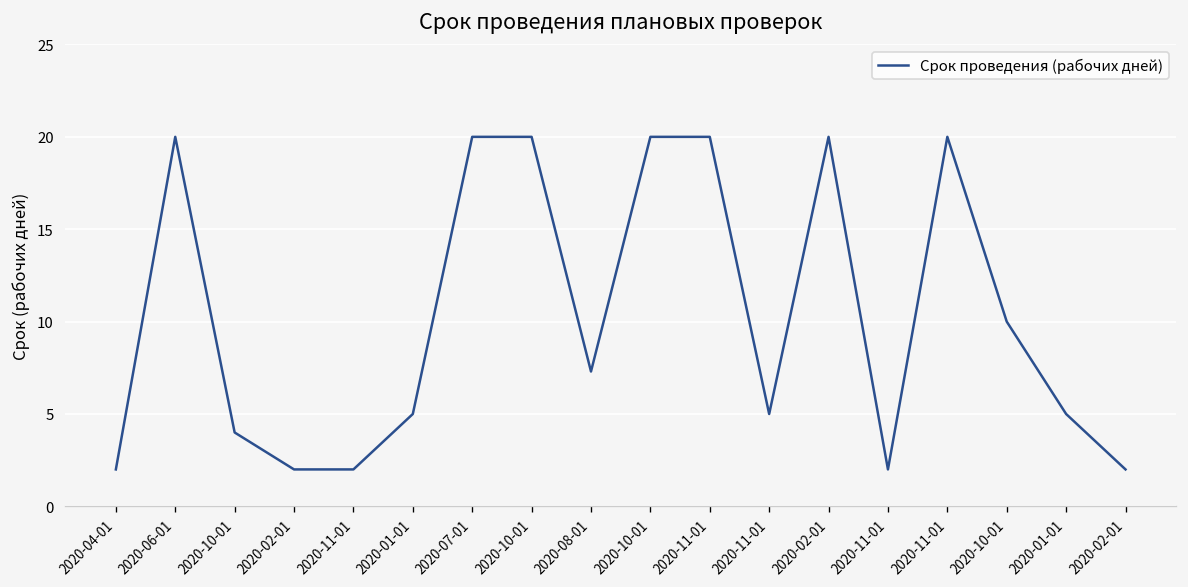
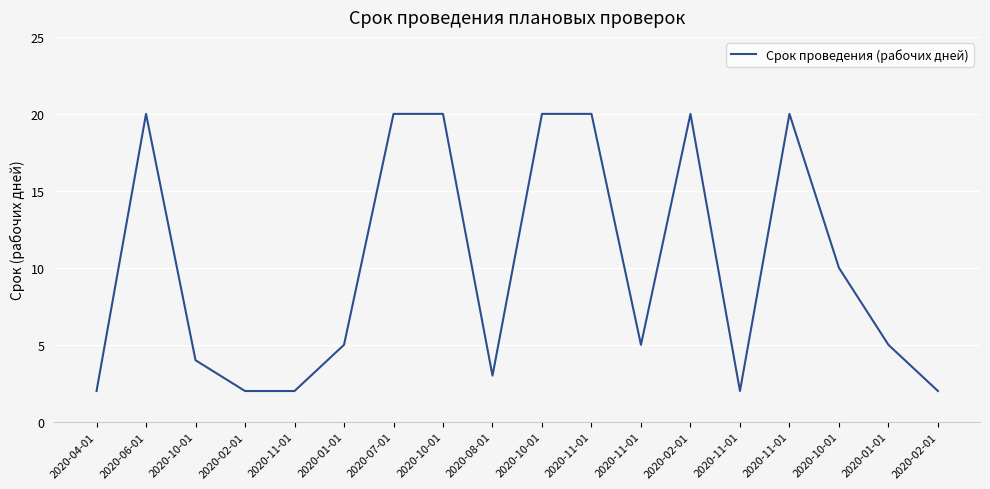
2020-08-01: 7.3 -> 3.0
